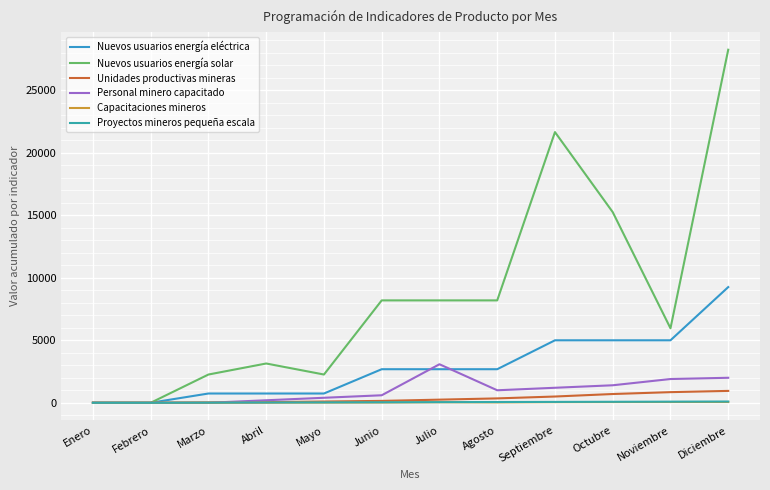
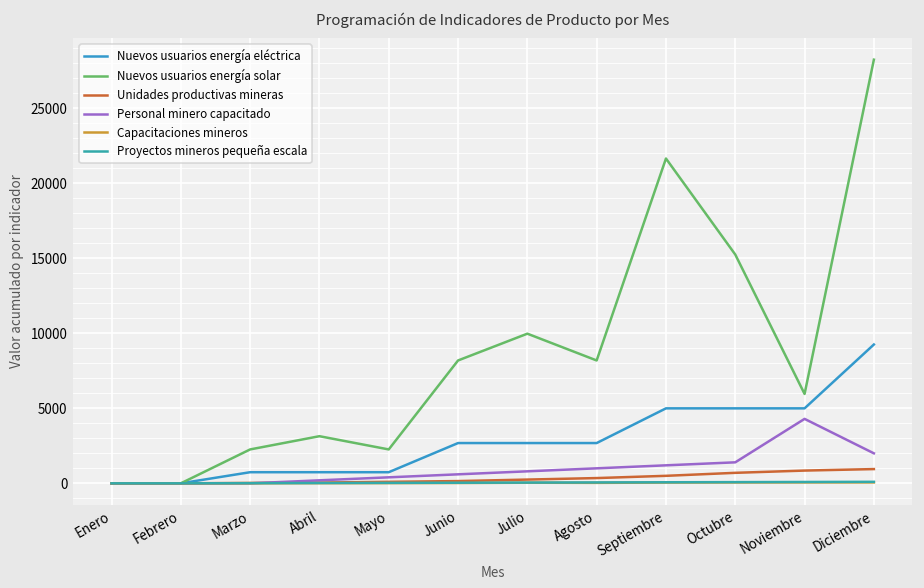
Nuevos usuarios energía solar, Julio: 8200 -> 10000
Personal minero capacitado, Julio: 3100 -> 800
Personal minero capacitado, Noviembre: 1900 -> 4300
